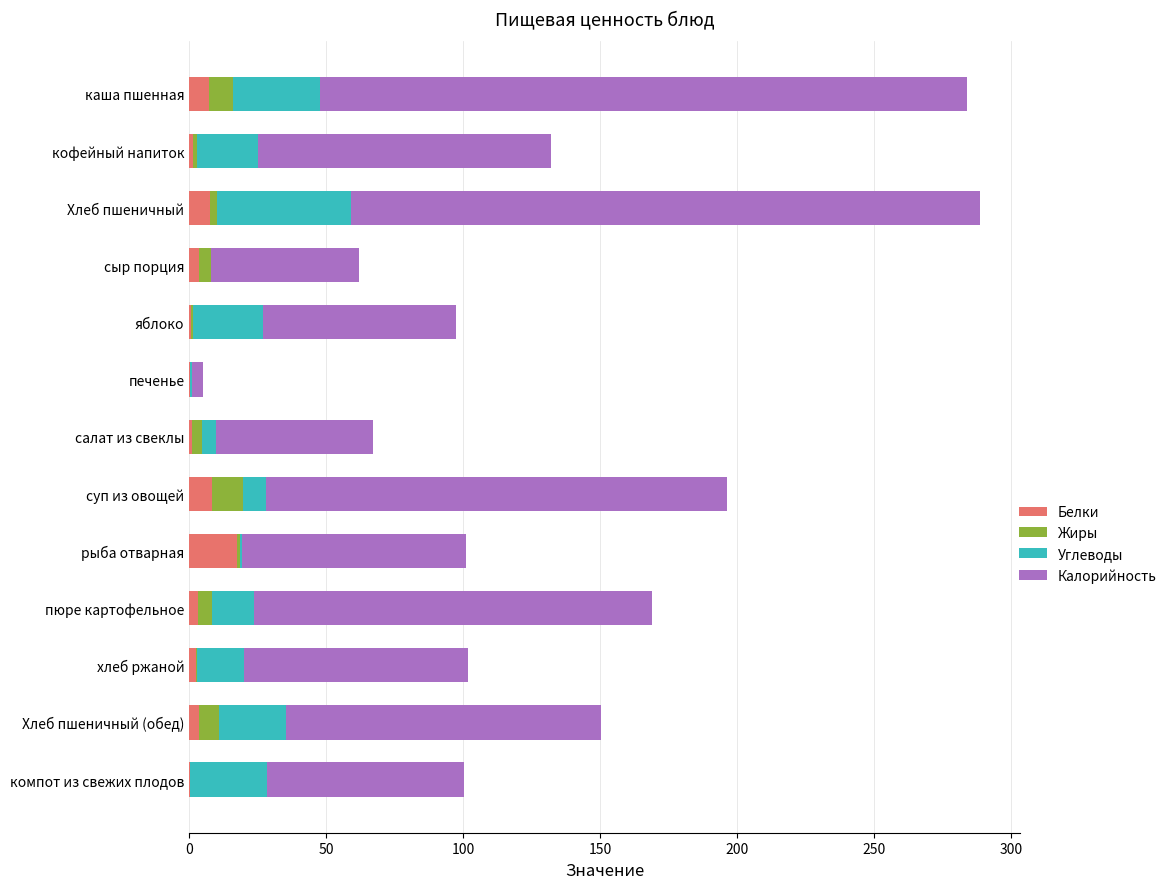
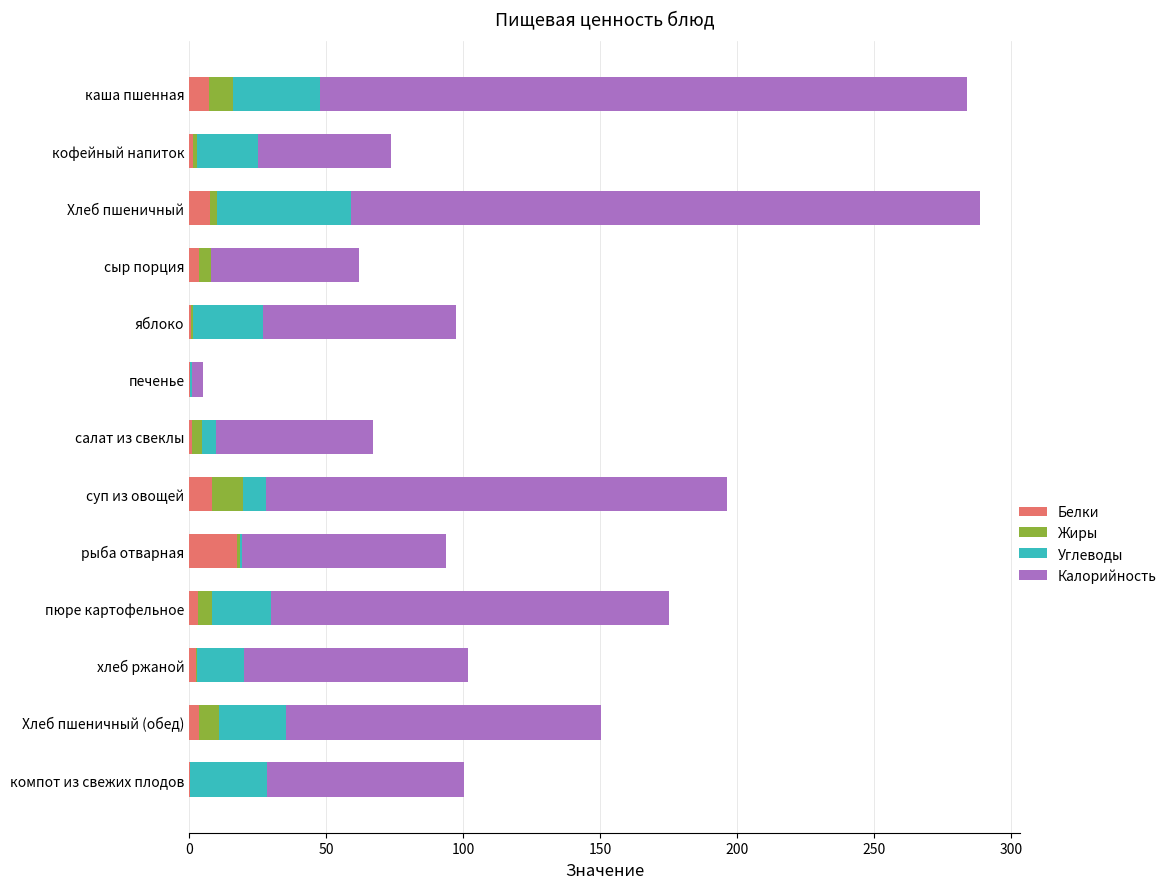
Калорийность, кофейный напиток: 107 -> 48
Калорийность, рыба отварная: 82 -> 75
Углеводы, пюре картофельное: 15 -> 21
